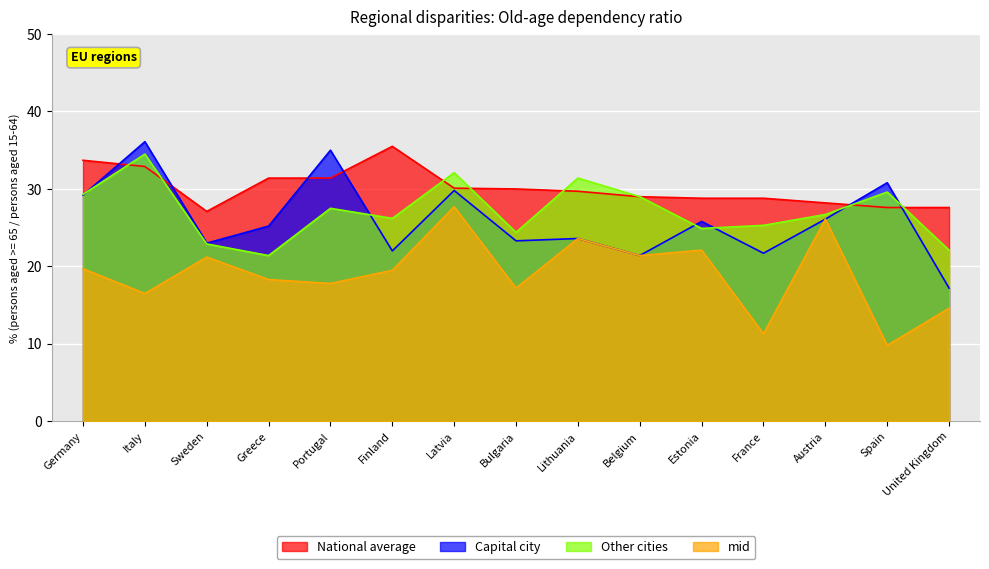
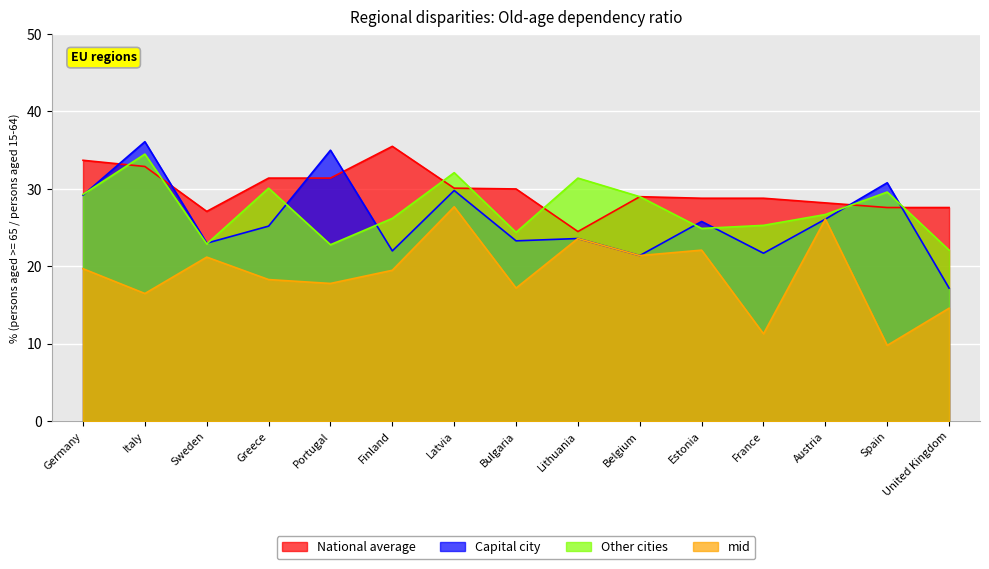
Other cities, Greece: 21 -> 30
Other cities, Portugal: 28 -> 23
National average, Lithuania: 30 -> 25
